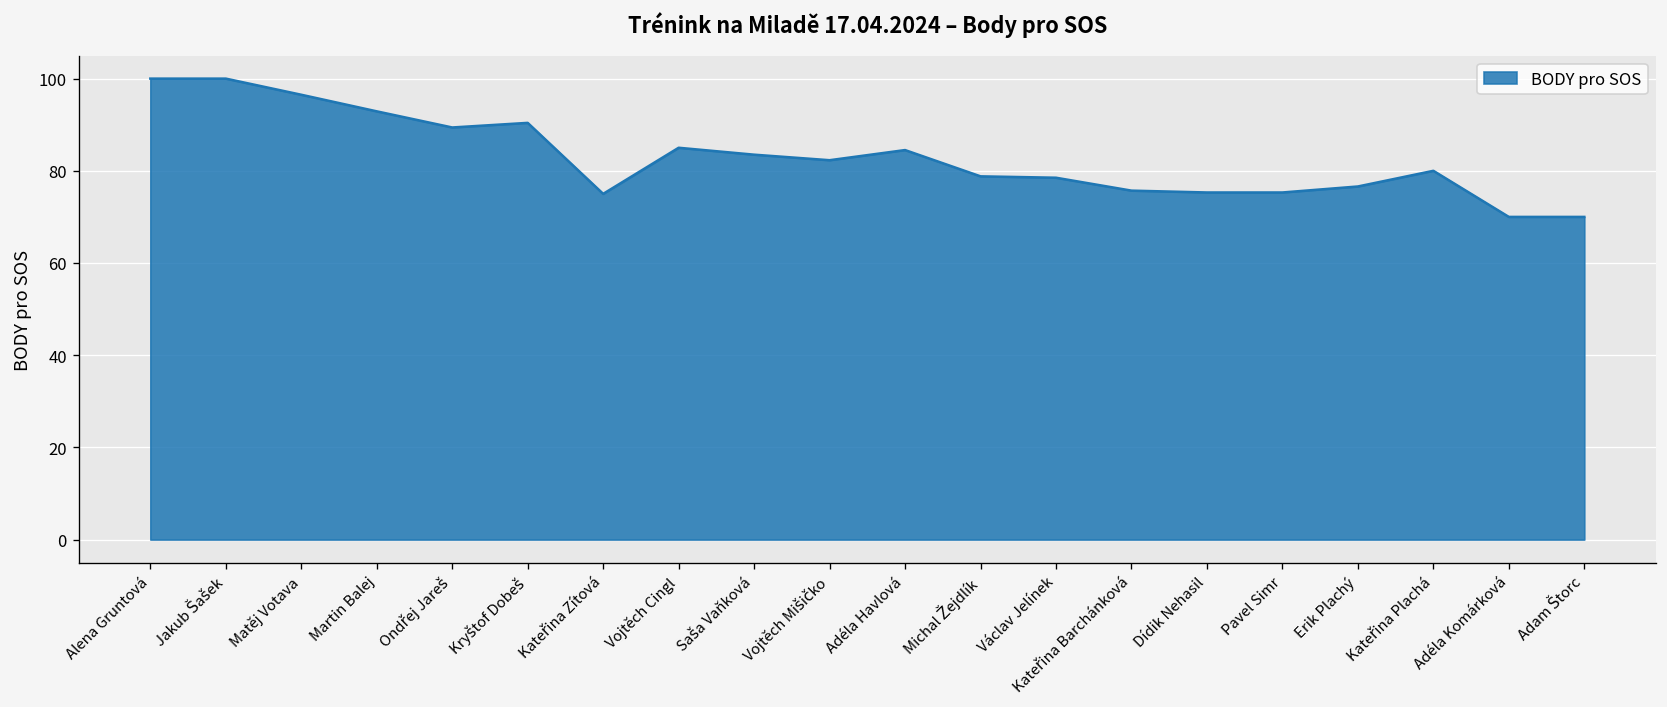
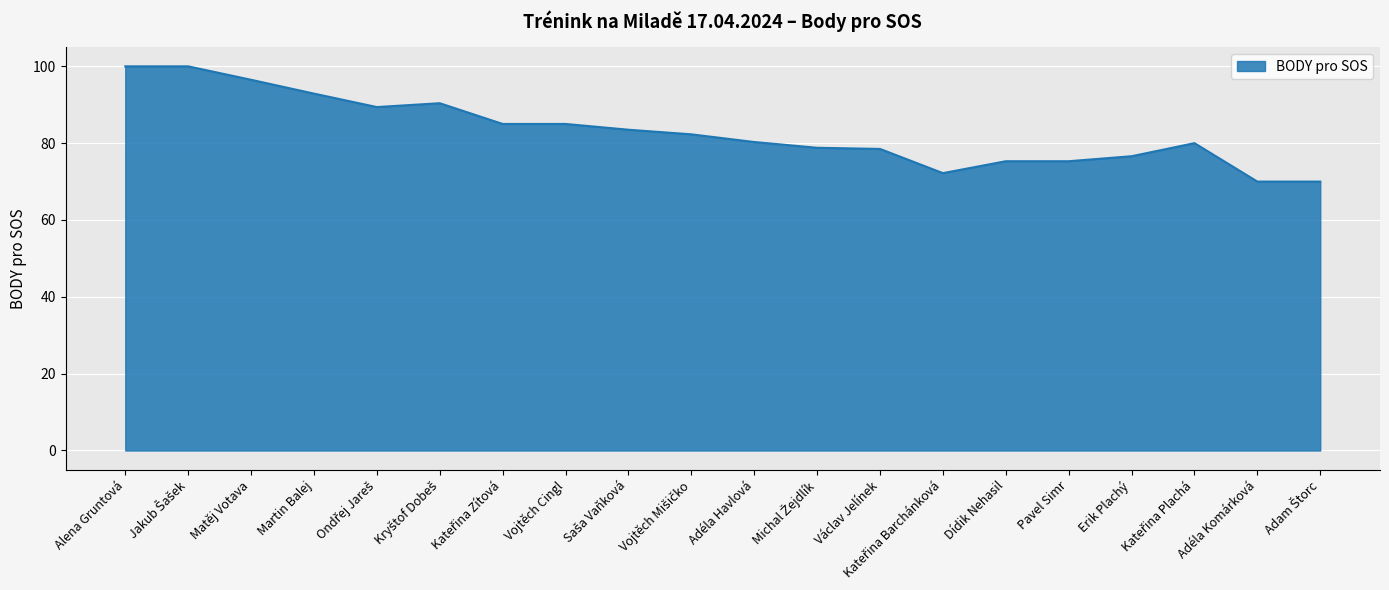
Kateřina Zítová: 75 -> 85
Adéla Havlová: 85 -> 80
Kateřina Barchánková: 76 -> 72
